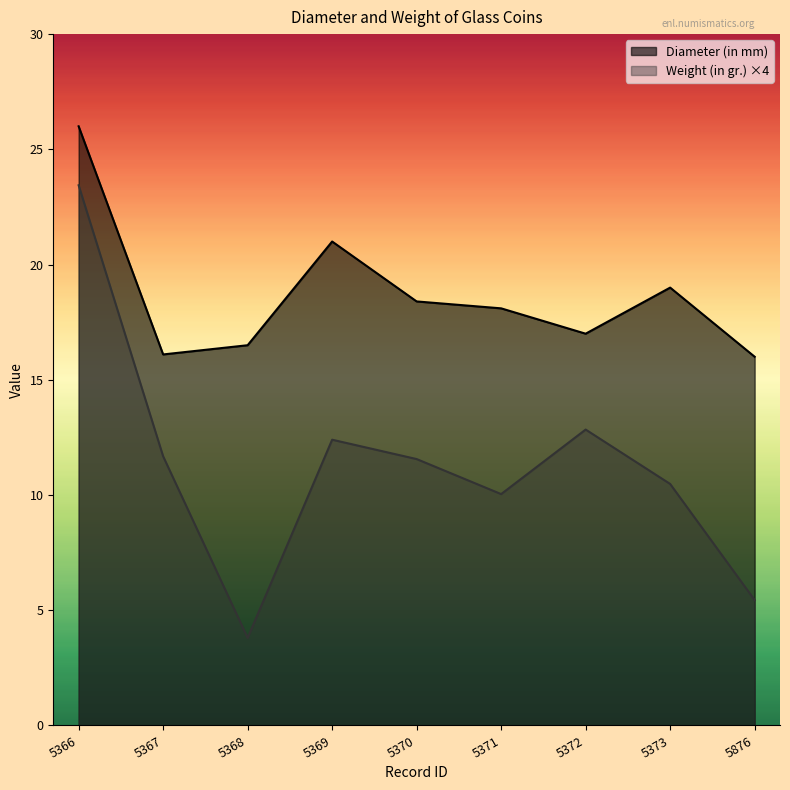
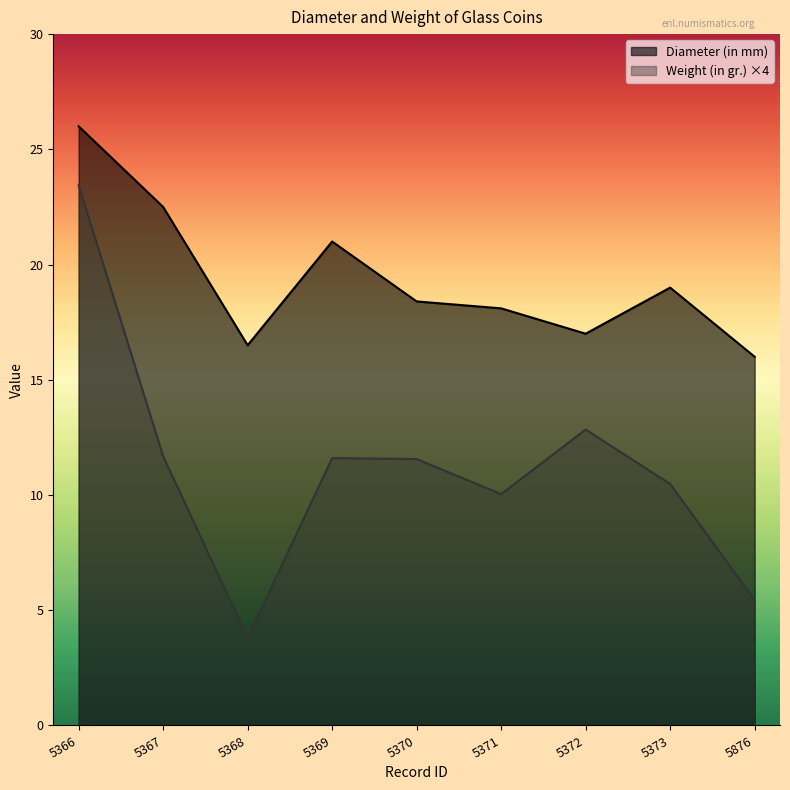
Diameter (in mm), 5367: 16.1 -> 22.5
Weight (in gr.) ×4, 5369: 12.4 -> 11.6
